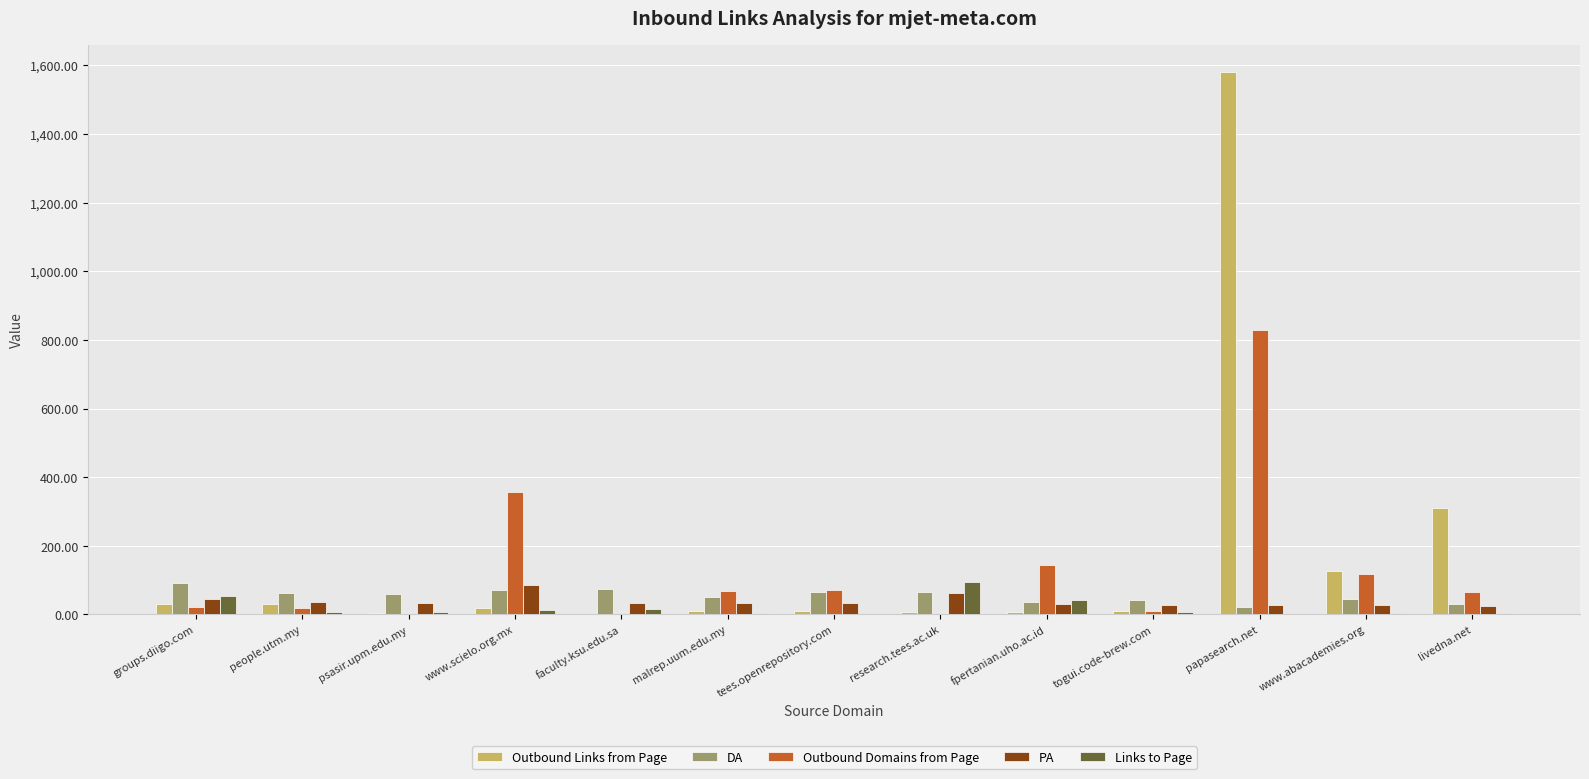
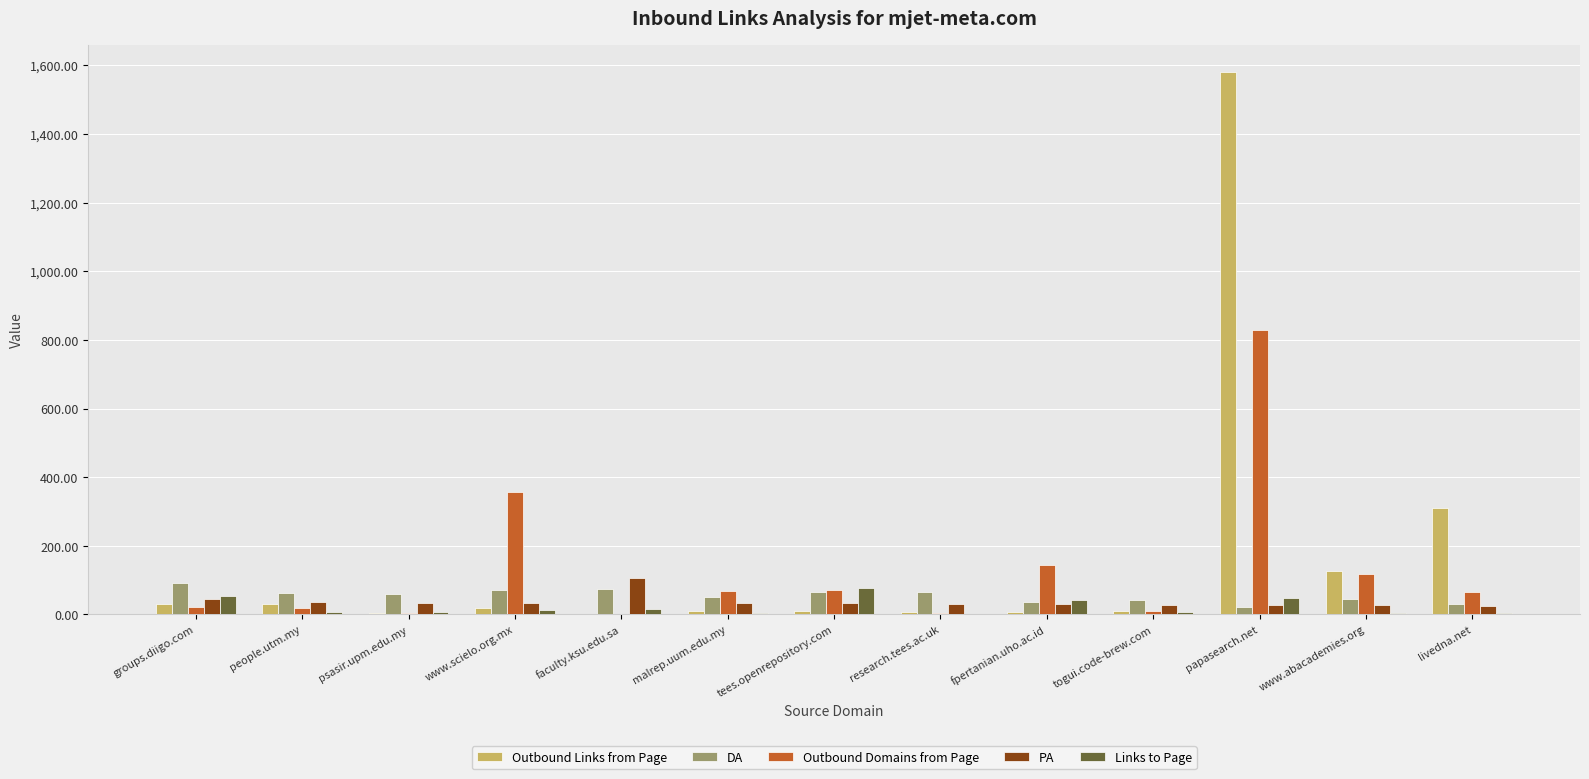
PA, www.scielo.org.mx: 90 -> 30
PA, faculty.ksu.edu.sa: 30 -> 110
Links to Page, tees.openrepository.com: 0 -> 80
PA, research.tees.ac.uk: 60 -> 30
Links to Page, research.tees.ac.uk: 90 -> 0
Links to Page, papasearch.net: 0 -> 50
